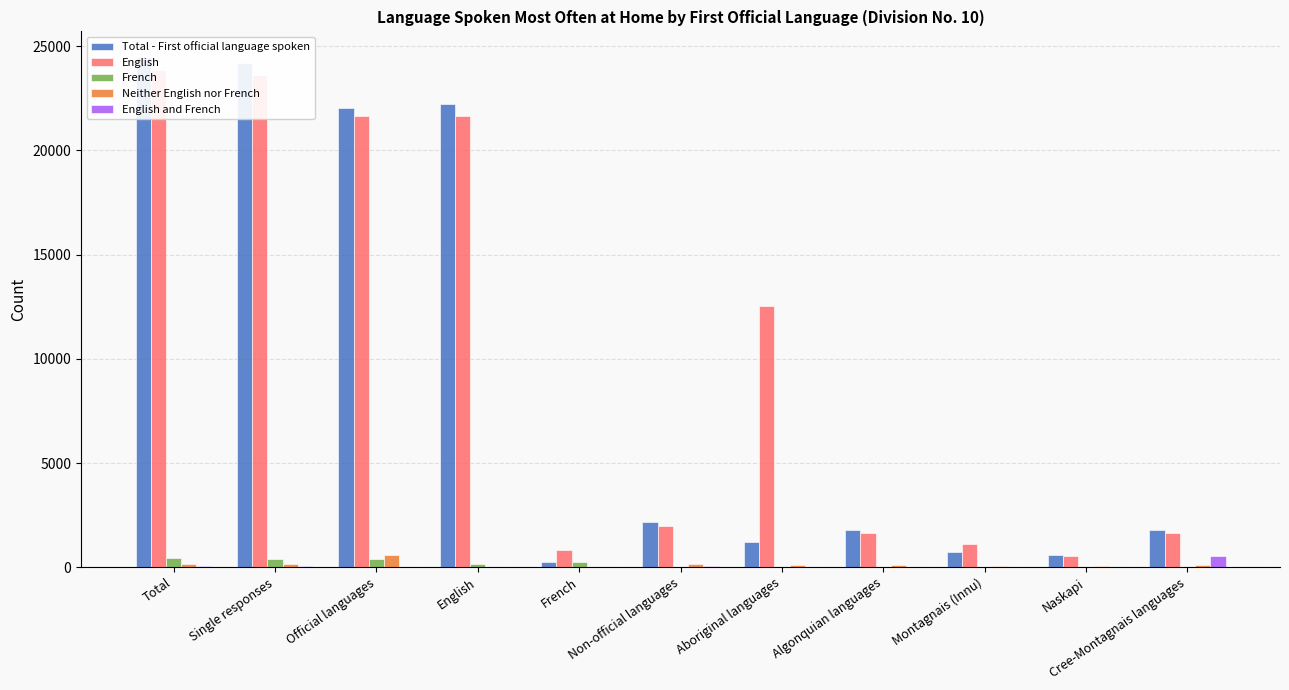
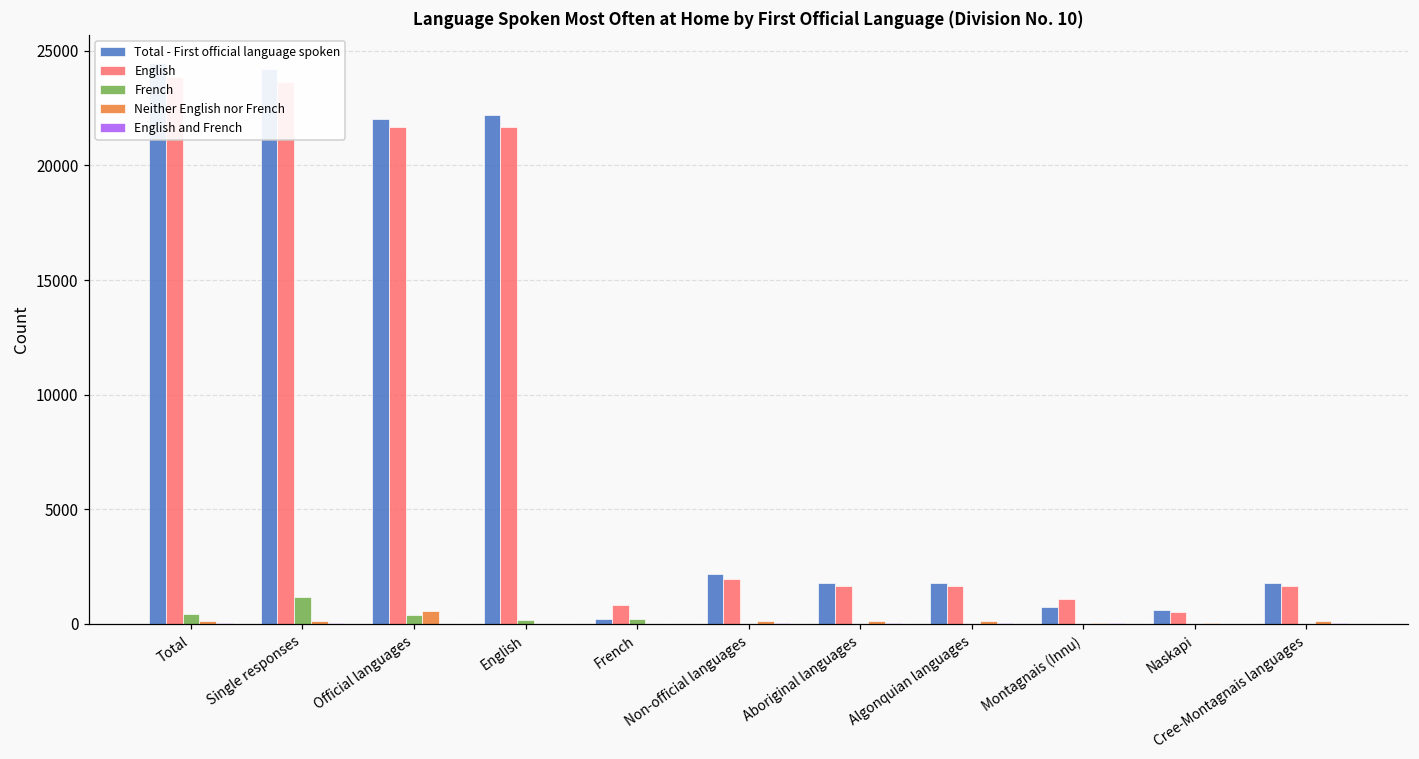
French, Single responses: 400 -> 1200
Total - First official language spoken, Aboriginal languages: 1200 -> 1800
English, Aboriginal languages: 12500 -> 1700
English and French, Cree-Montagnais languages: 500 -> 0
